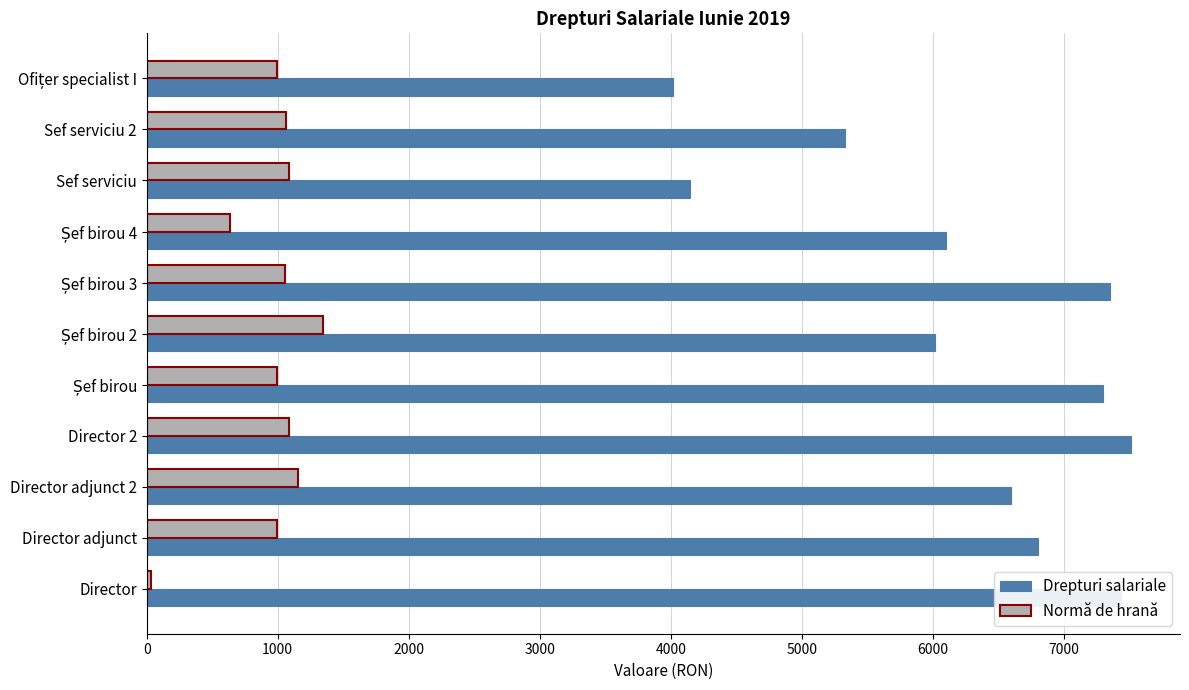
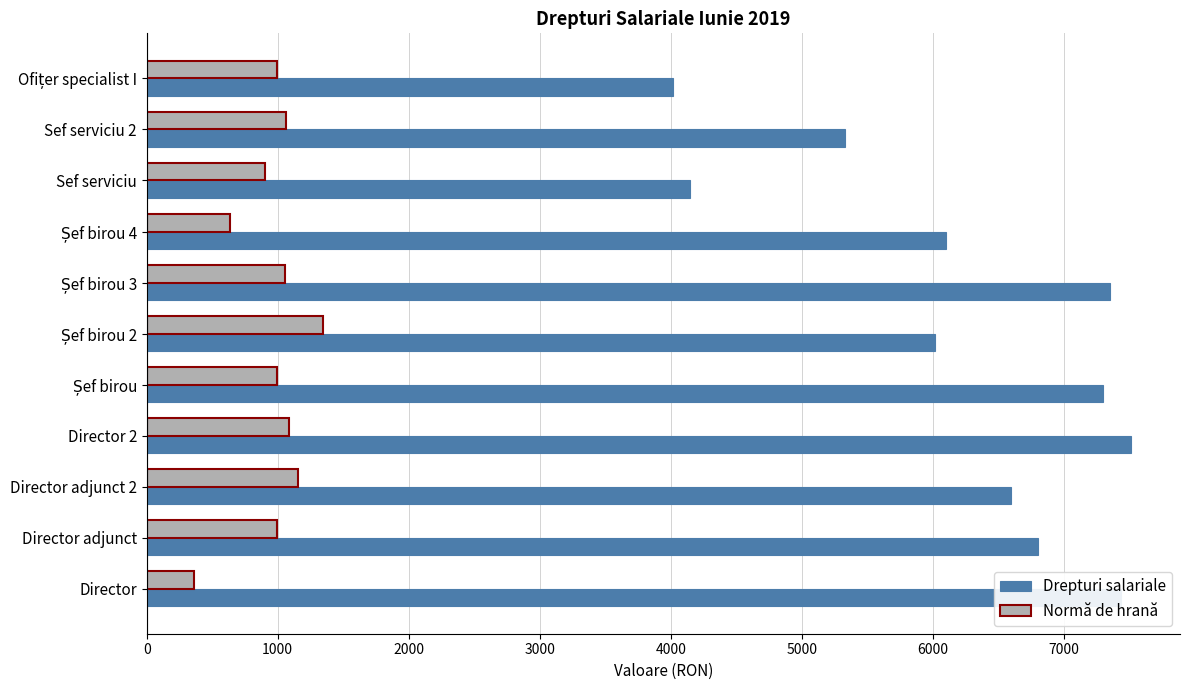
Normă de hrană, Sef serviciu: 1090 -> 910
Normă de hrană, Director: 30 -> 360
